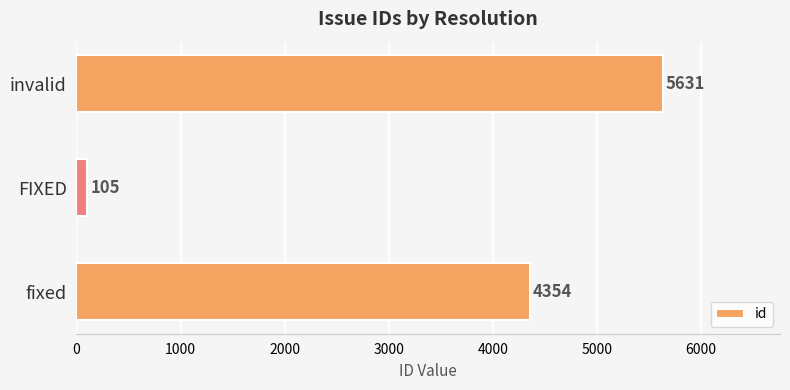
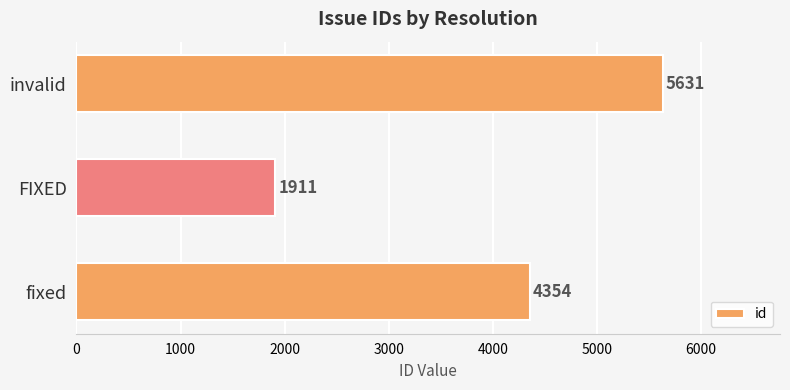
FIXED: 105 -> 1911
